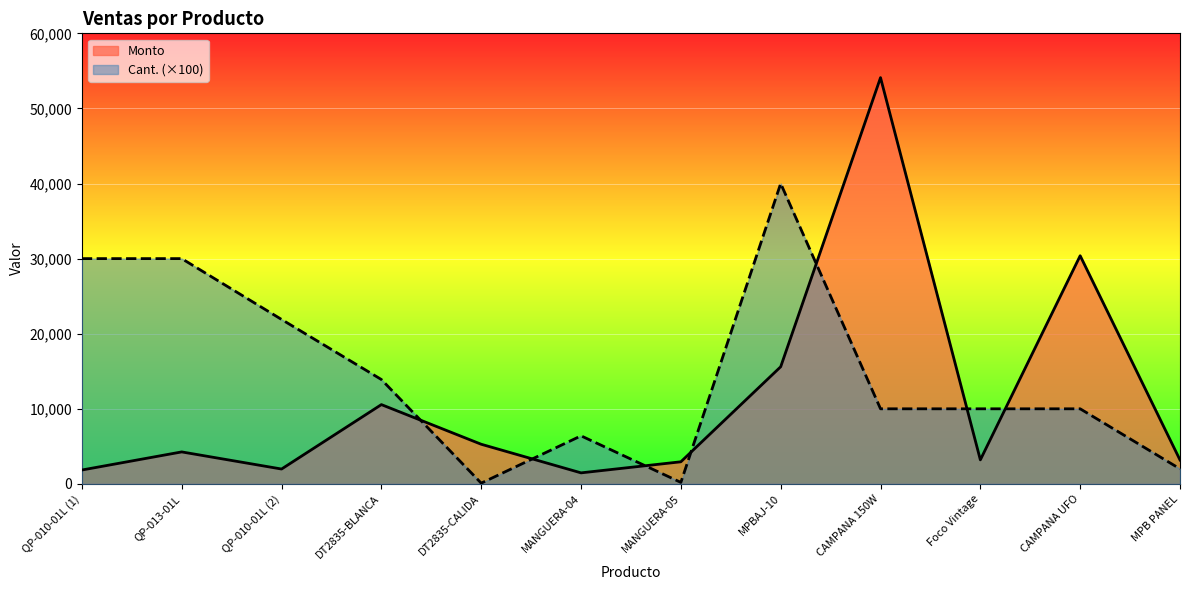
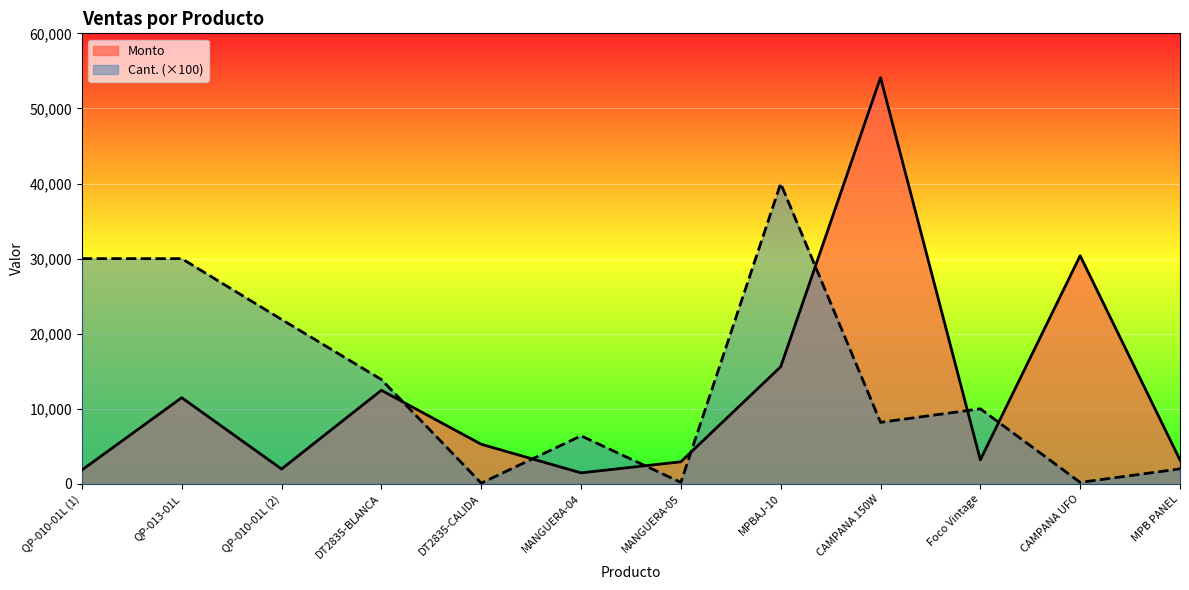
Monto, QP-013-01L: 4,000 -> 11,000
Monto, DT2835-BLANCA: 11,000 -> 12,000
Cant. (×100), CAMPANA 150W: 10,000 -> 8,000
Cant. (×100), CAMPANA UFO: 10,000 -> 0
